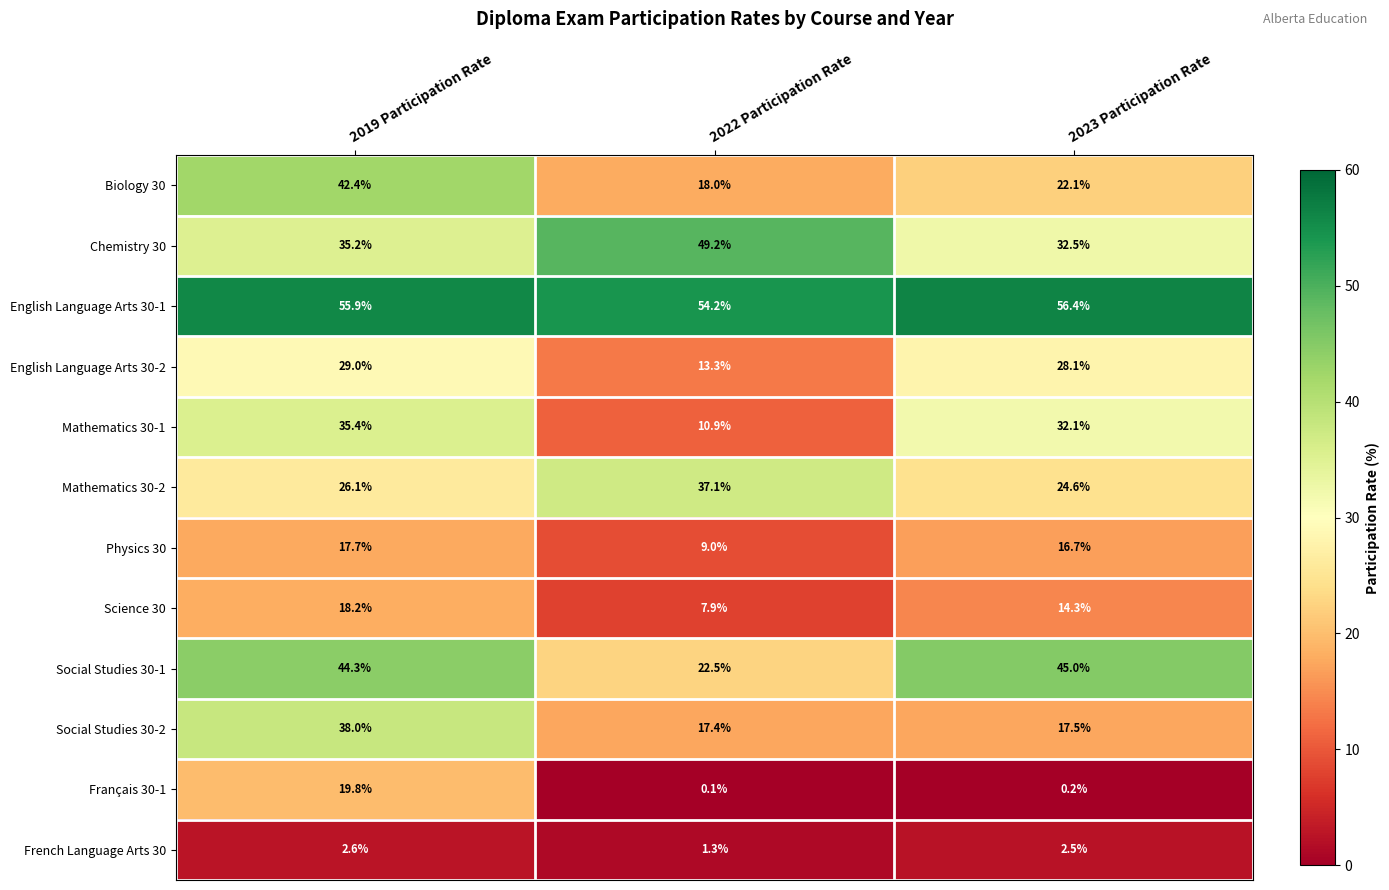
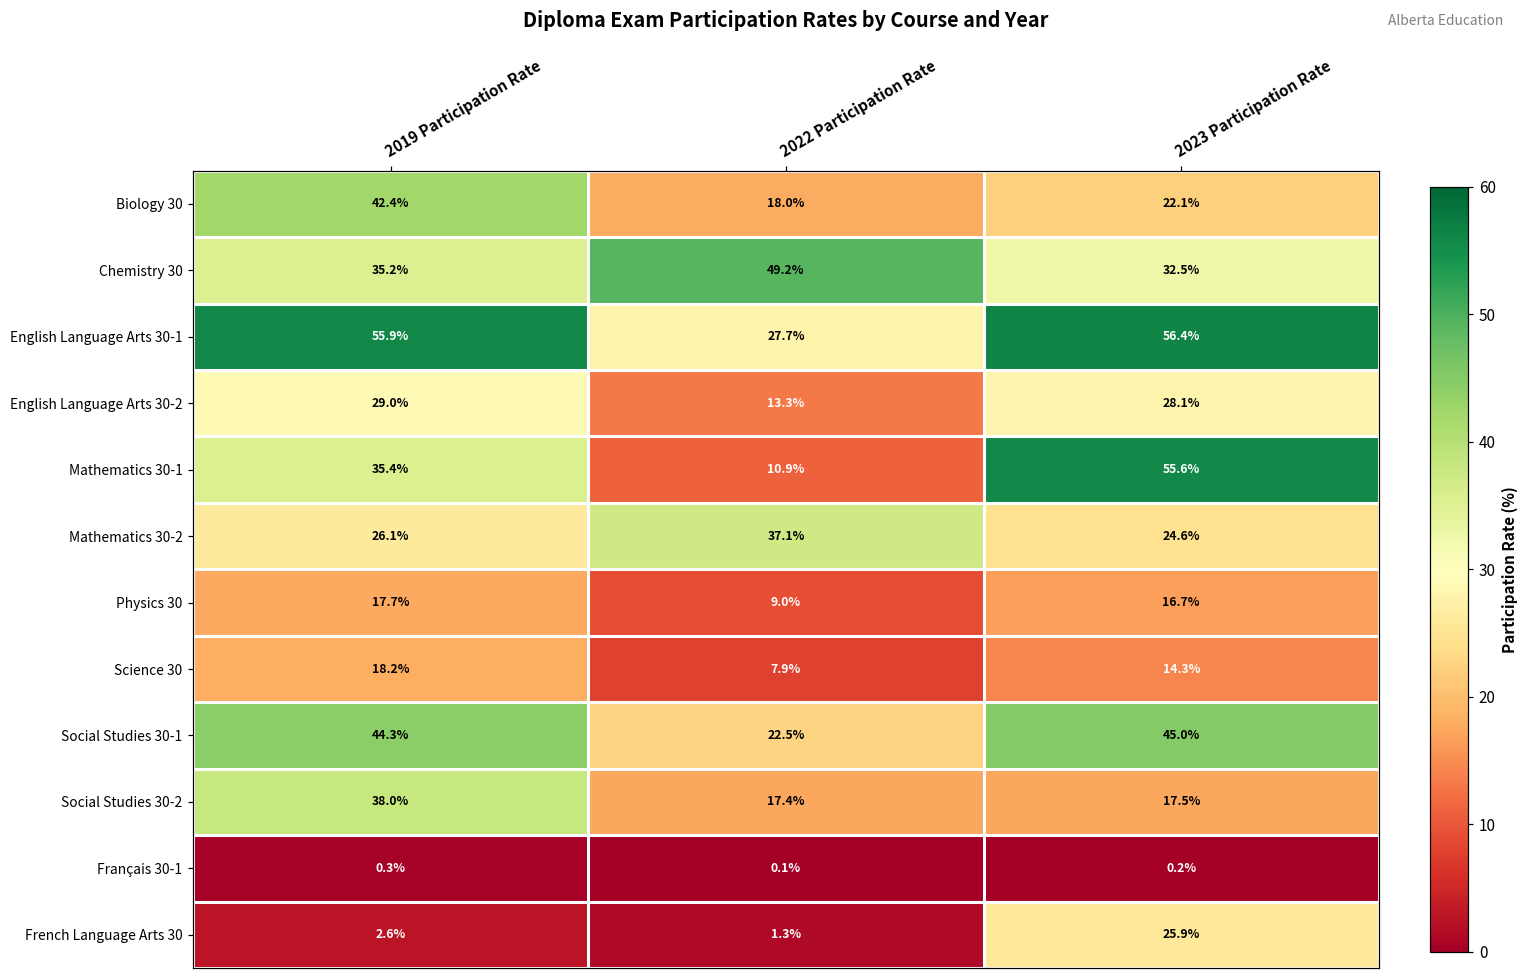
English Language Arts 30-1, 2022 Participation Rate: 54.2% -> 27.7%
Mathematics 30-1, 2023 Participation Rate: 32.1% -> 55.6%
Français 30-1, 2019 Participation Rate: 19.8% -> 0.3%
French Language Arts 30, 2023 Participation Rate: 2.5% -> 25.9%
